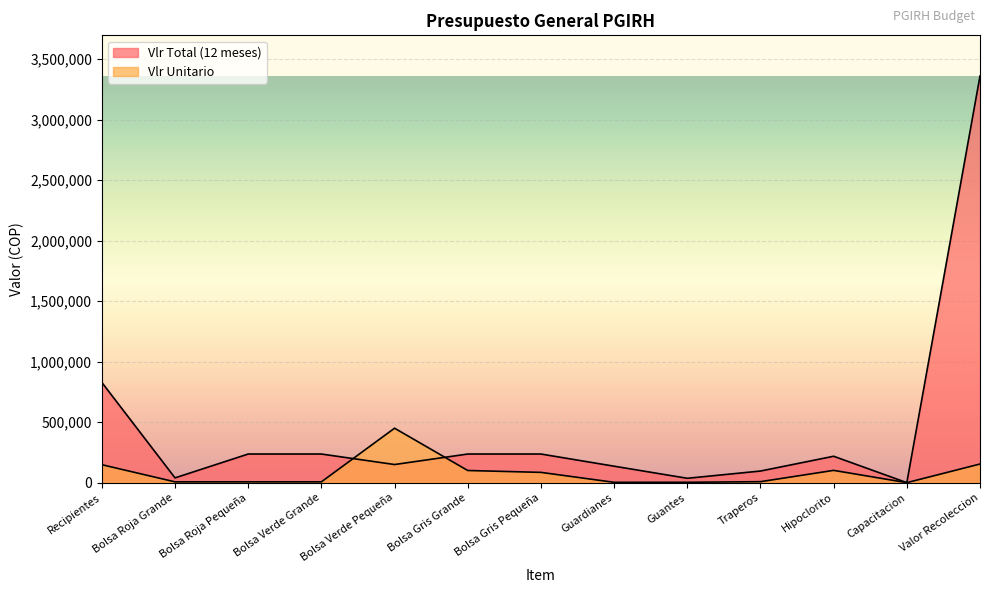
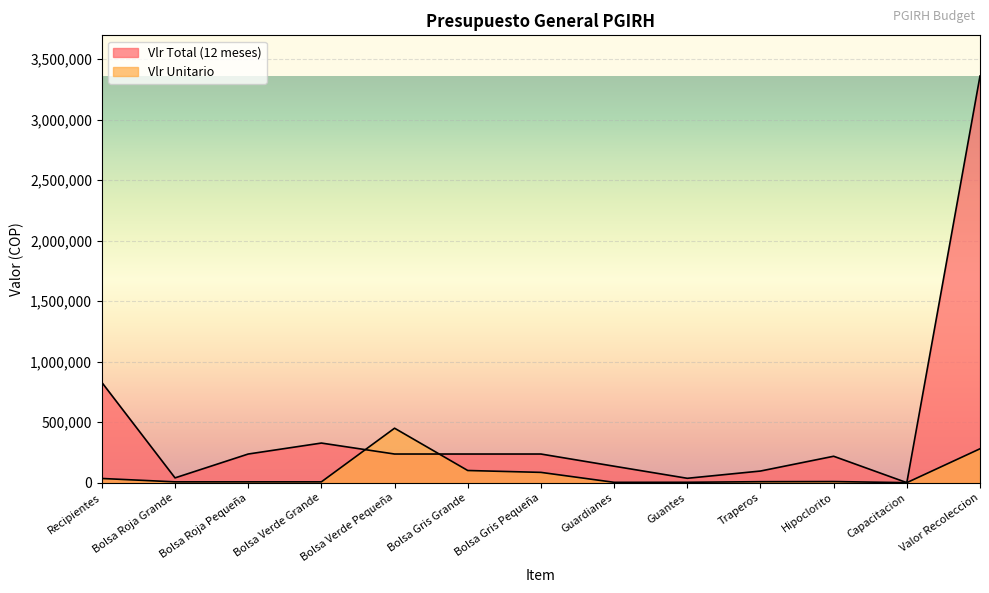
Vlr Unitario, Recipientes: 150,000 -> 30,000
Vlr Total (12 meses), Bolsa Verde Grande: 240,000 -> 330,000
Vlr Total (12 meses), Bolsa Verde Pequeña: 150,000 -> 240,000
Vlr Unitario, Hipoclorito: 100,000 -> 10,000
Vlr Unitario, Valor Recoleccion: 150,000 -> 280,000
